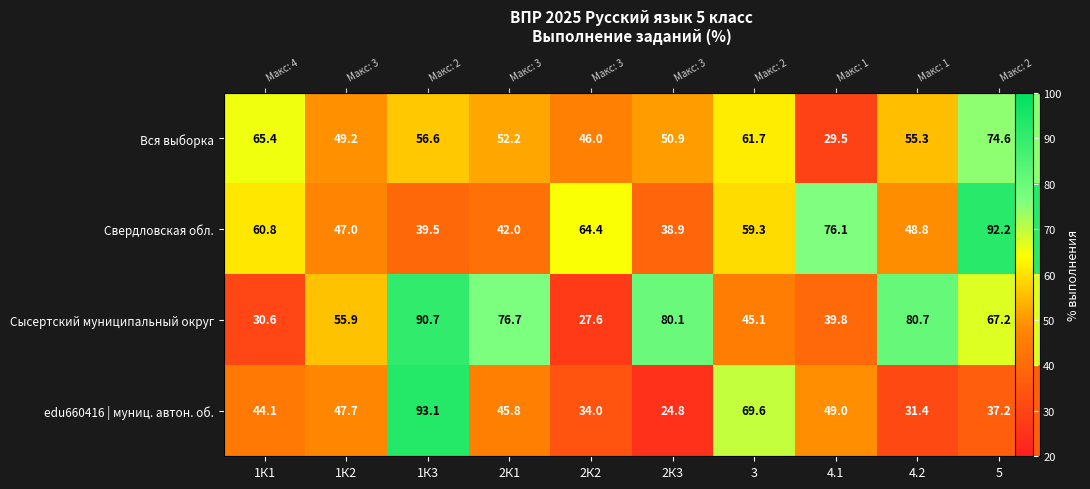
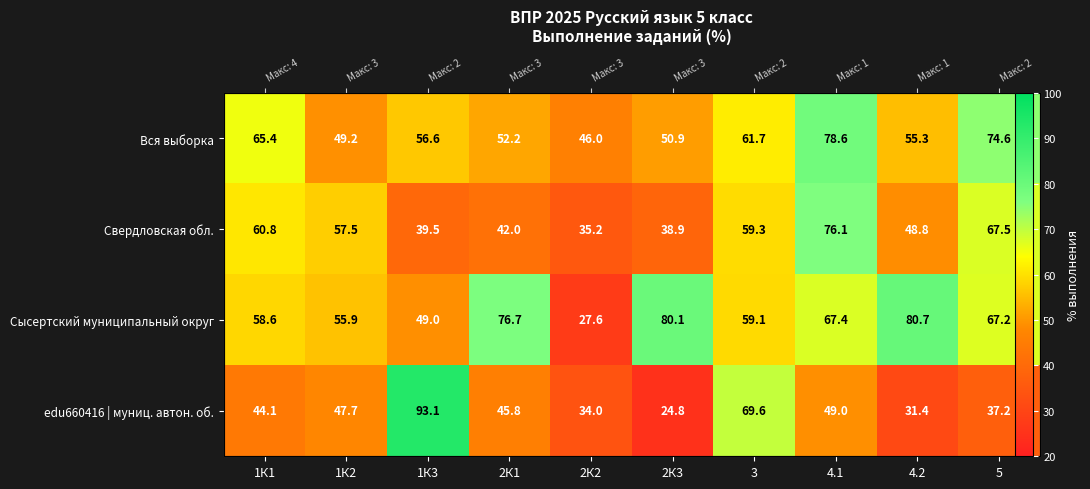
Вся выборка, 4.1: 29.5 -> 78.6
Свердловская обл., 1К2: 47.0 -> 57.5
Свердловская обл., 2К2: 64.4 -> 35.2
Свердловская обл., 5: 92.2 -> 67.5
Сысертский муниципальный округ, 1К1: 30.6 -> 58.6
Сысертский муниципальный округ, 1К3: 90.7 -> 49.0
Сысертский муниципальный округ, 3: 45.1 -> 59.1
Сысертский муниципальный округ, 4.1: 39.8 -> 67.4
